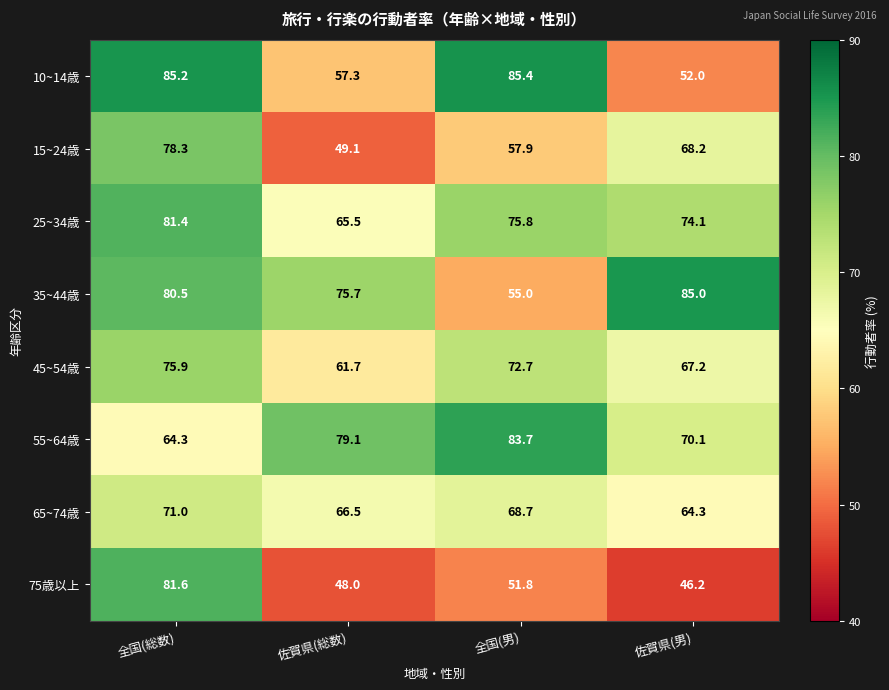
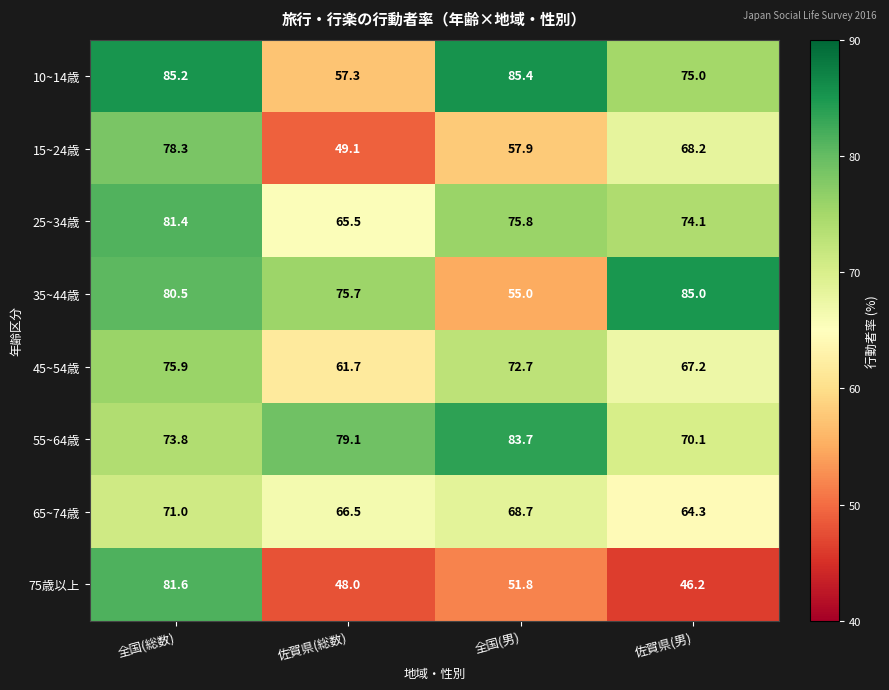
10~14歳, 佐賀県(男): 52.0 -> 75.0
55~64歳, 全国(総数): 64.3 -> 73.8
